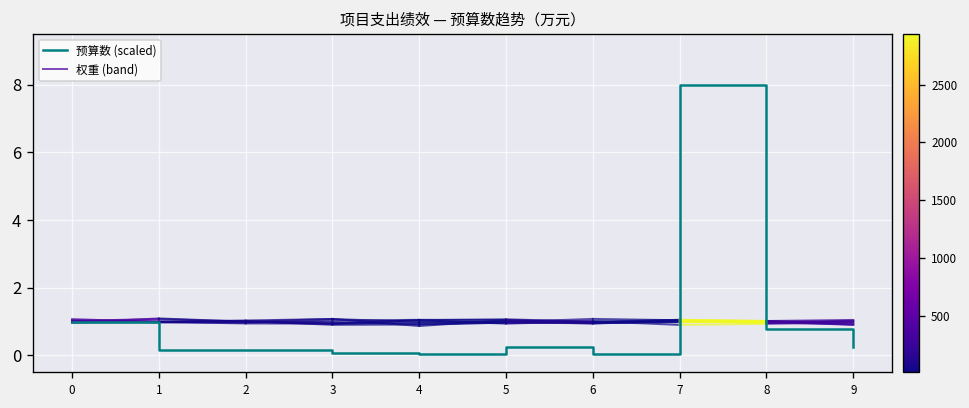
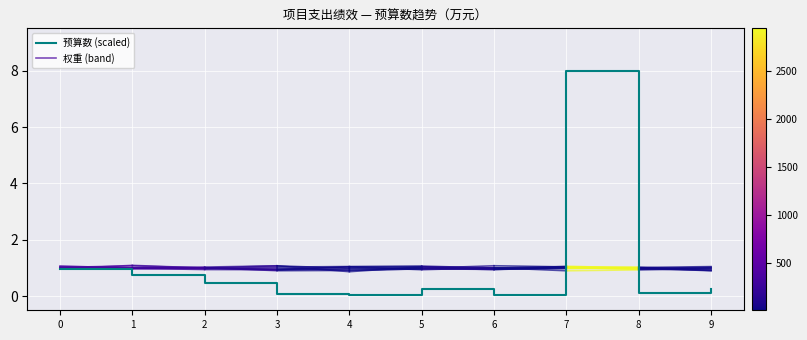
预算数 (scaled), 1: 0.2 -> 0.8
预算数 (scaled), 2: 0.1 -> 0.5
预算数 (scaled), 8: 0.8 -> 0.1
